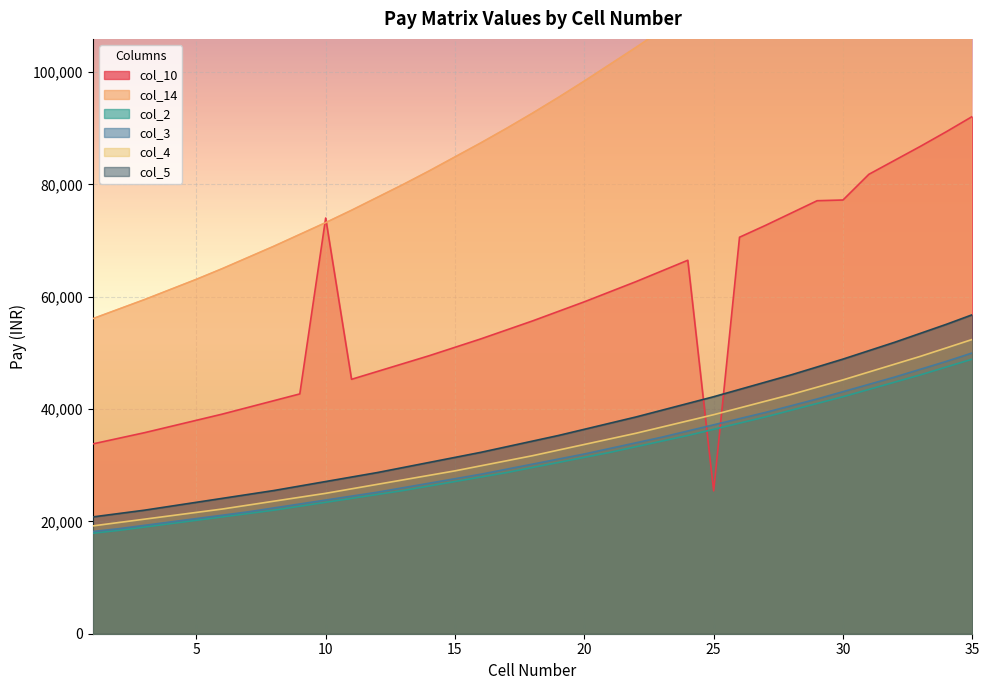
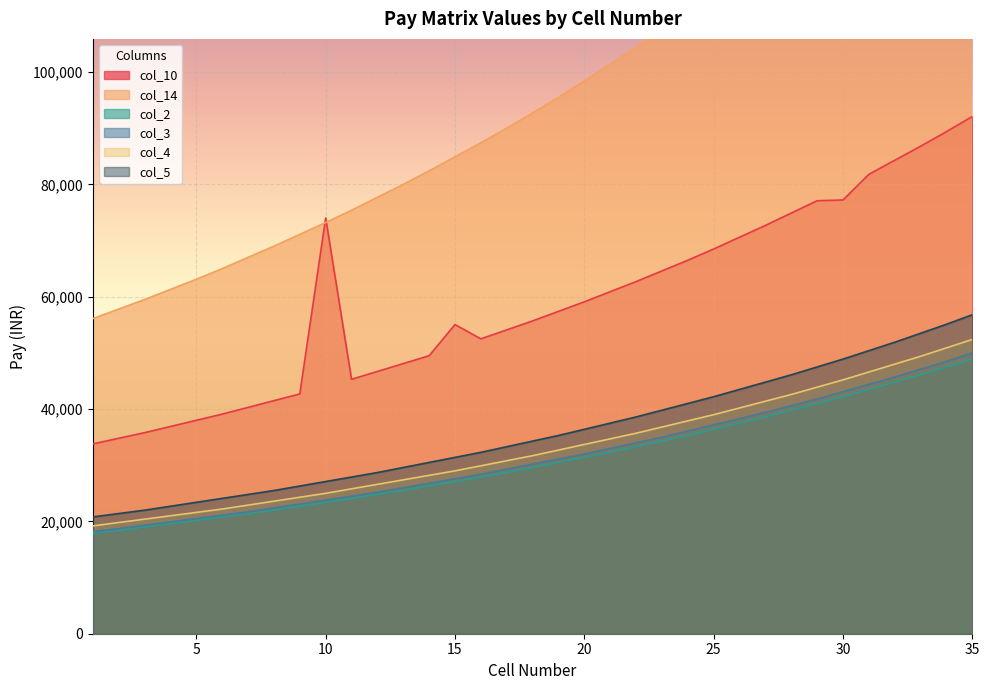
col_10, 15: 51,000 -> 55,000
col_10, 25: 25,000 -> 69,000
